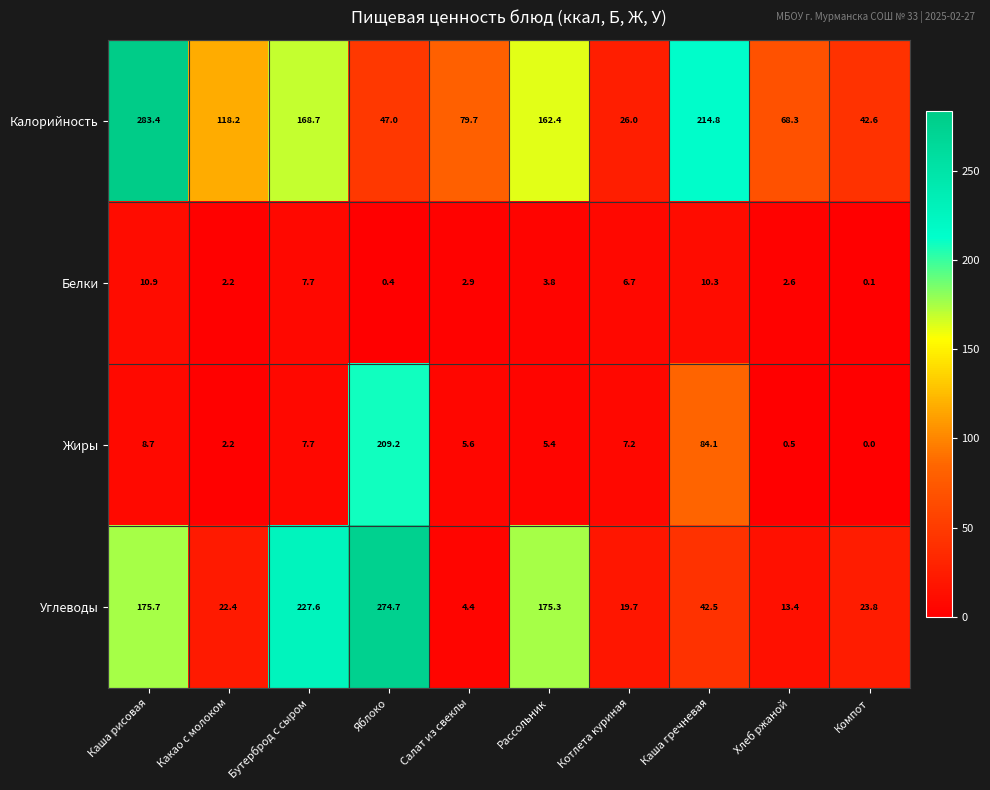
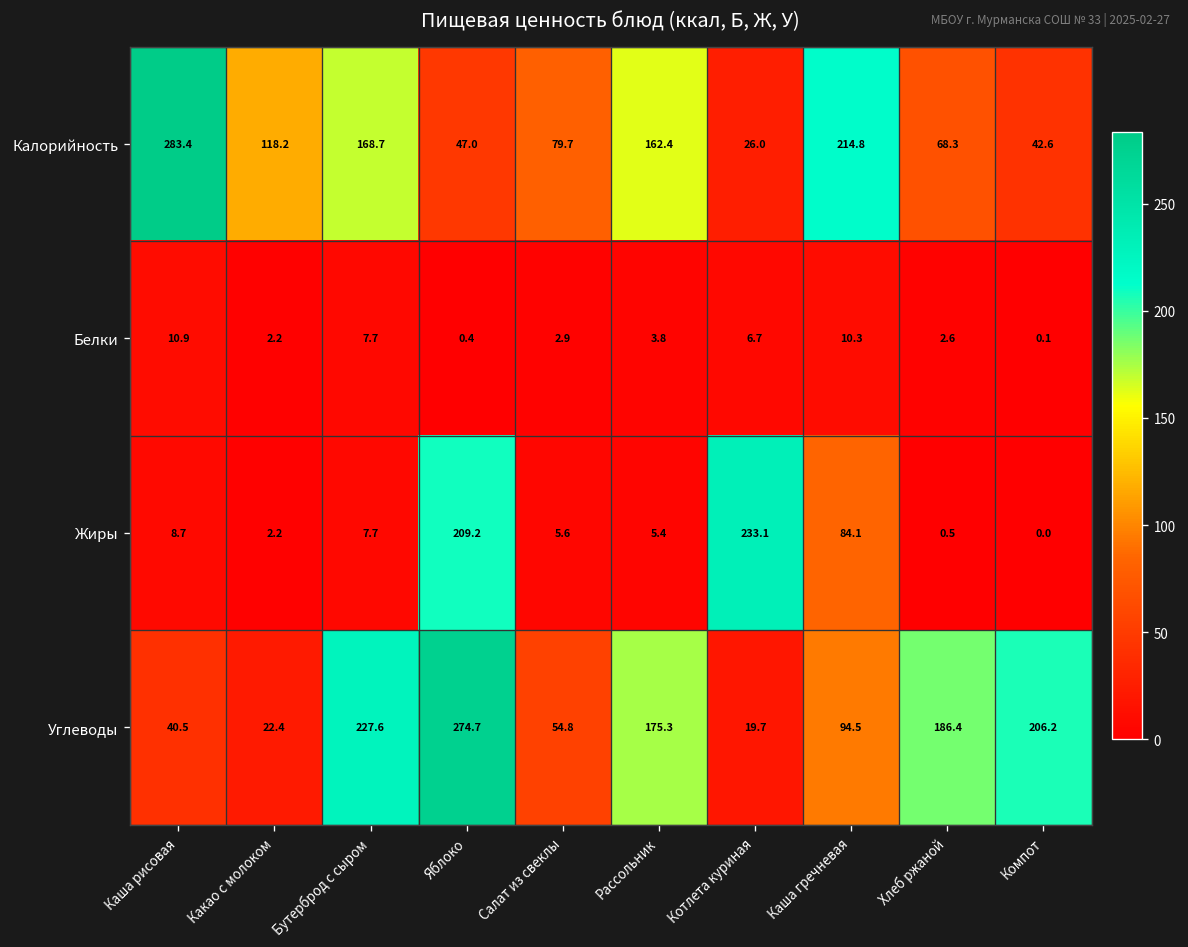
Жиры, Котлета куриная: 7.2 -> 233.1
Углеводы, Каша рисовая: 175.7 -> 40.5
Углеводы, Салат из свеклы: 4.4 -> 54.8
Углеводы, Каша гречневая: 42.5 -> 94.5
Углеводы, Хлеб ржаной: 13.4 -> 186.4
Углеводы, Компот: 23.8 -> 206.2
